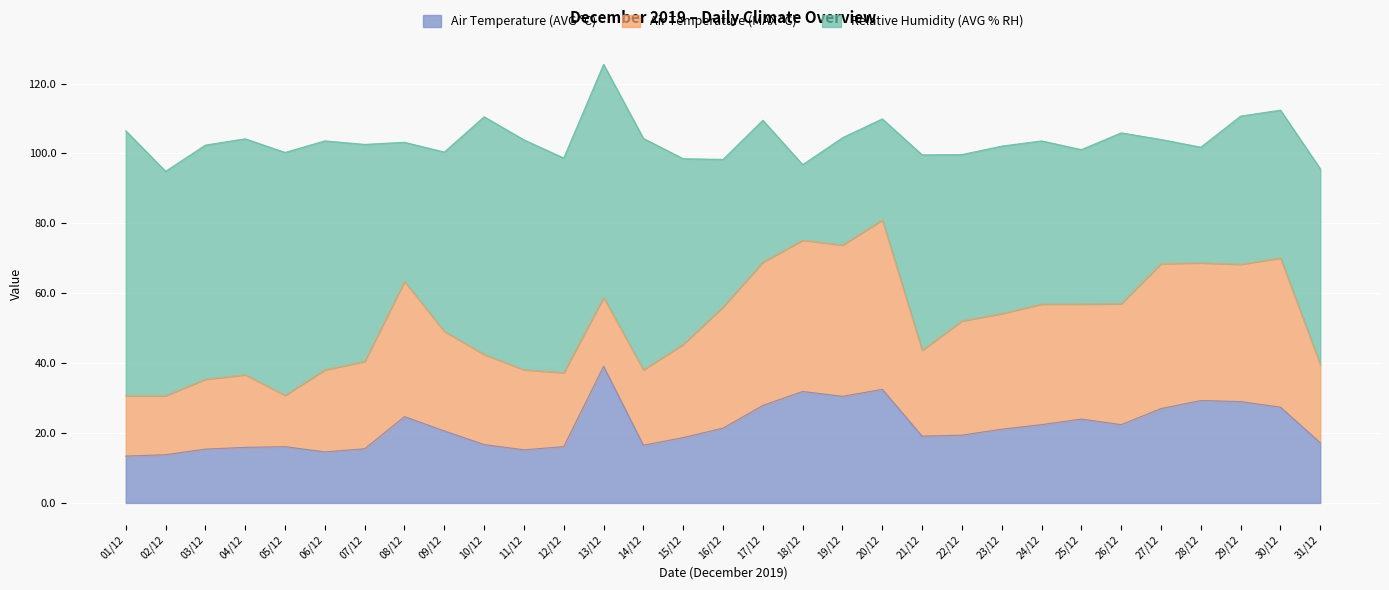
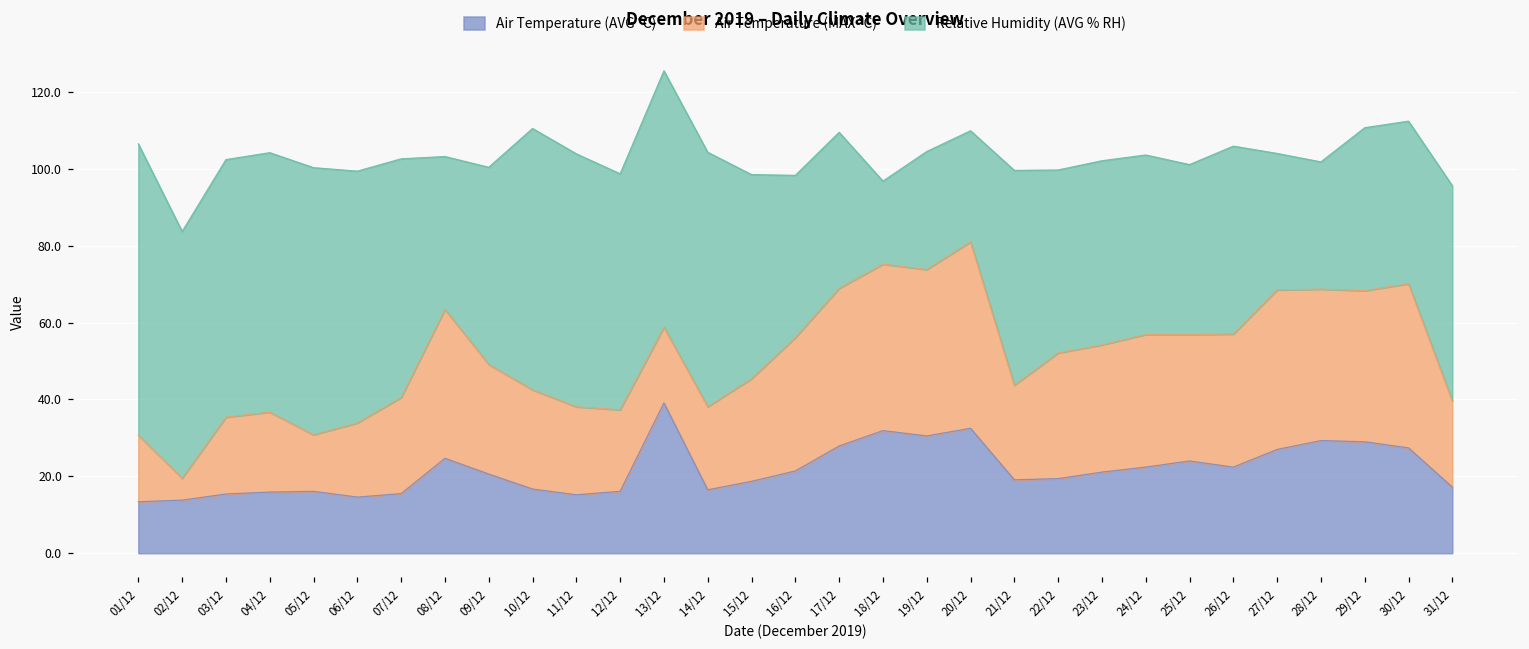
Air Temperature (MAX °C), 02/12: 17 -> 6
Air Temperature (MAX °C), 06/12: 24 -> 19
